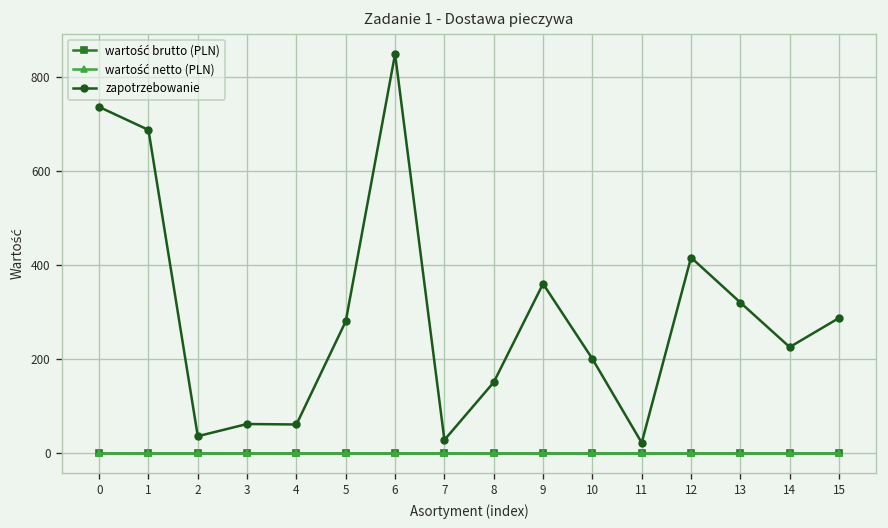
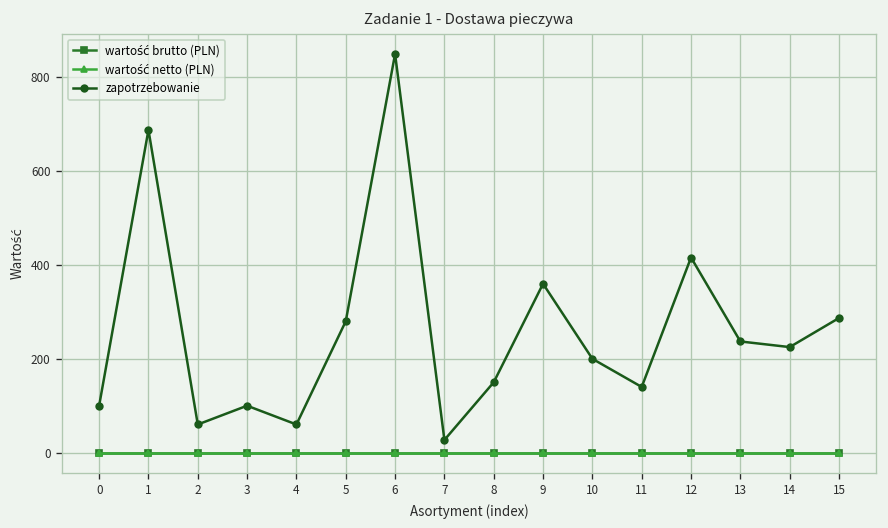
zapotrzebowanie, 0: 740 -> 100
zapotrzebowanie, 2: 40 -> 60
zapotrzebowanie, 3: 60 -> 100
zapotrzebowanie, 11: 20 -> 140
zapotrzebowanie, 13: 320 -> 240
